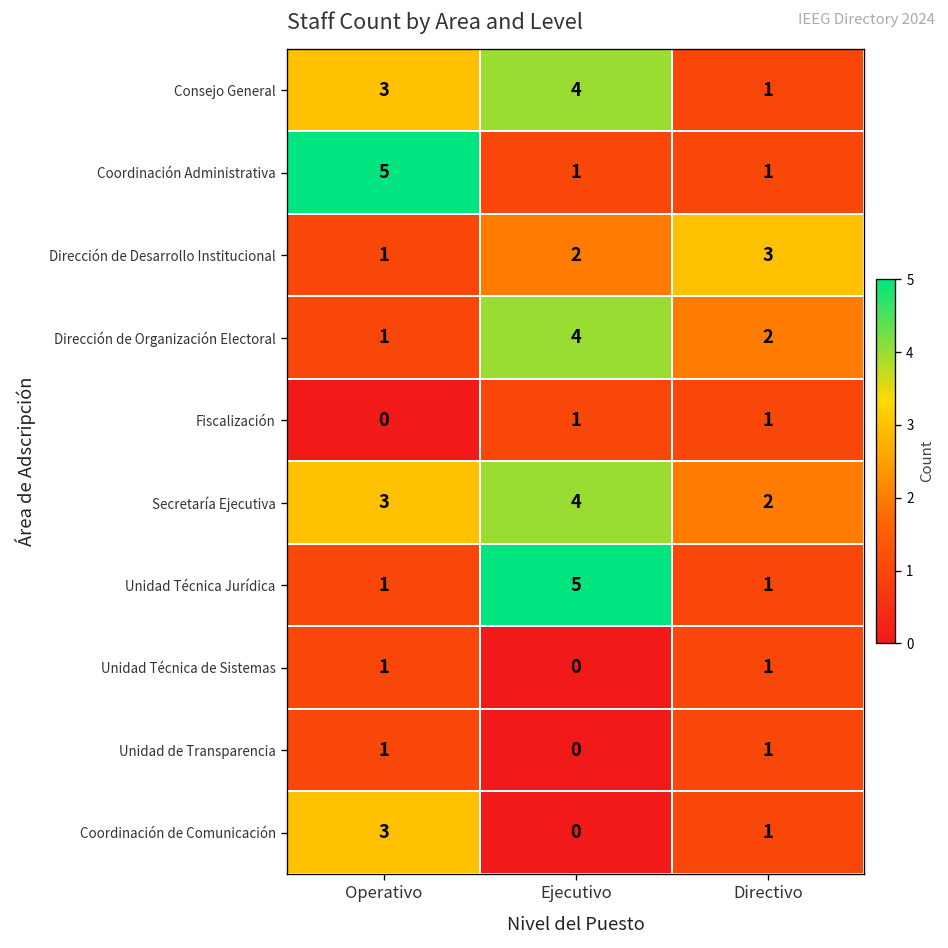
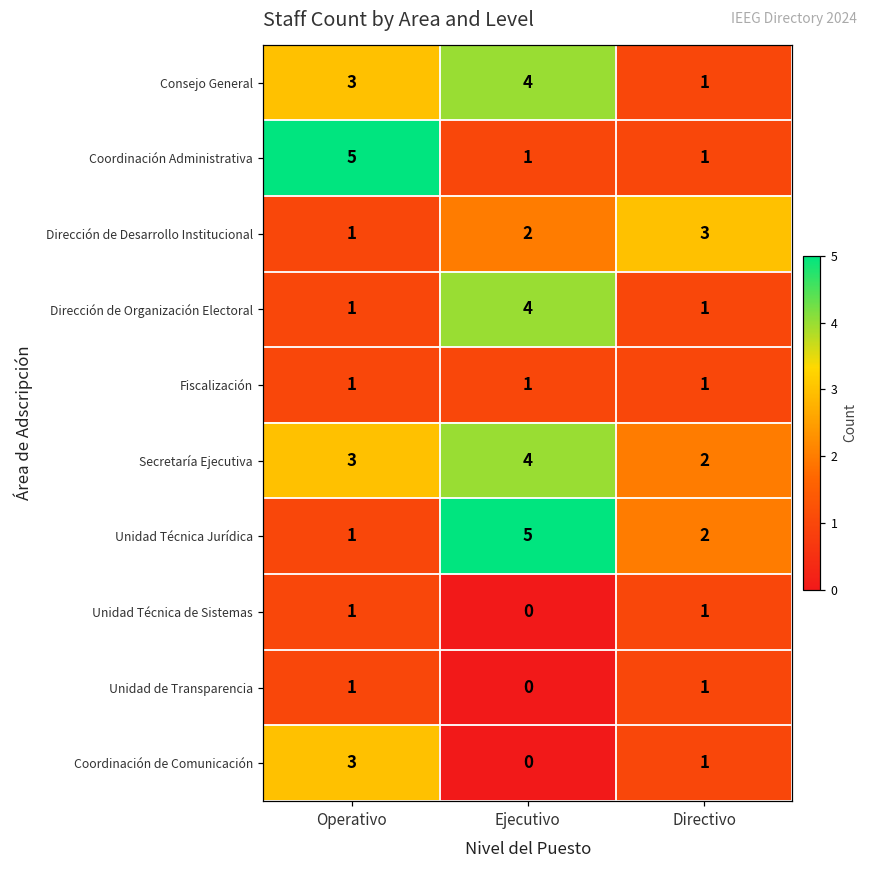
Dirección de Organización Electoral, Directivo: 2 -> 1
Fiscalización, Operativo: 0 -> 1
Unidad Técnica Jurídica, Directivo: 1 -> 2
